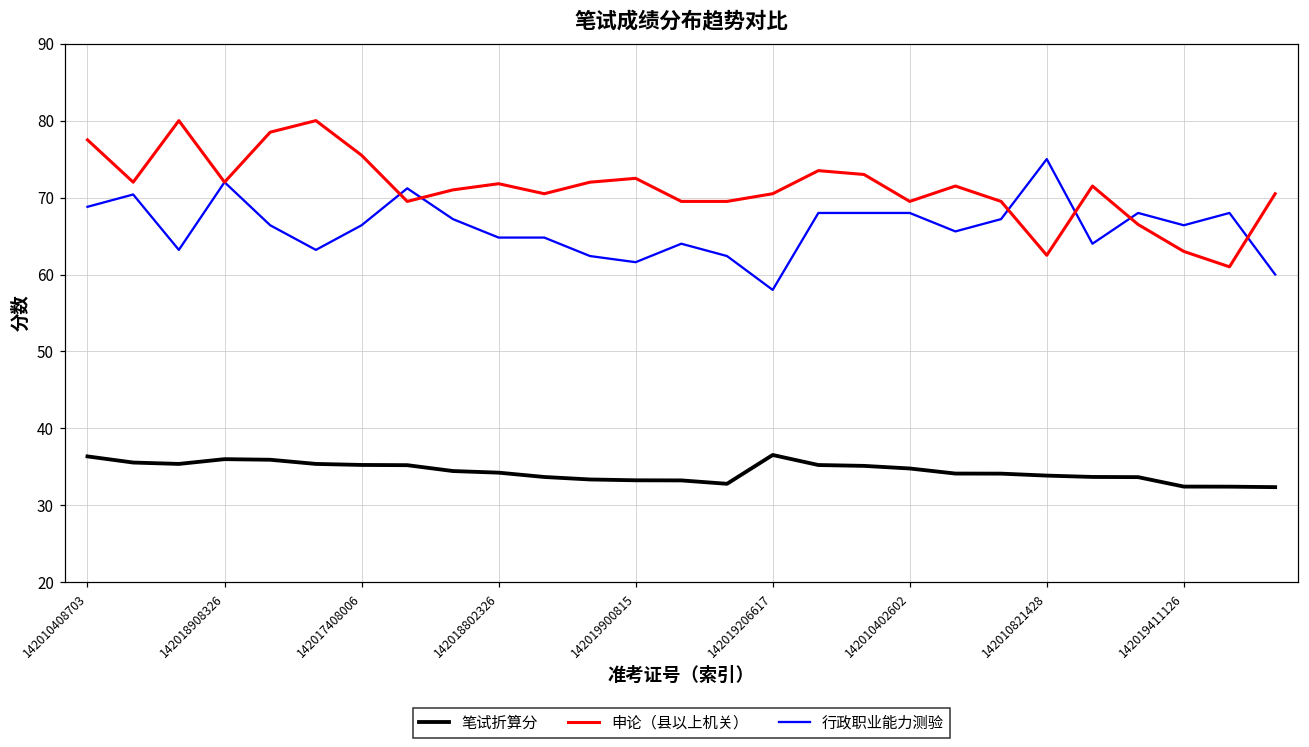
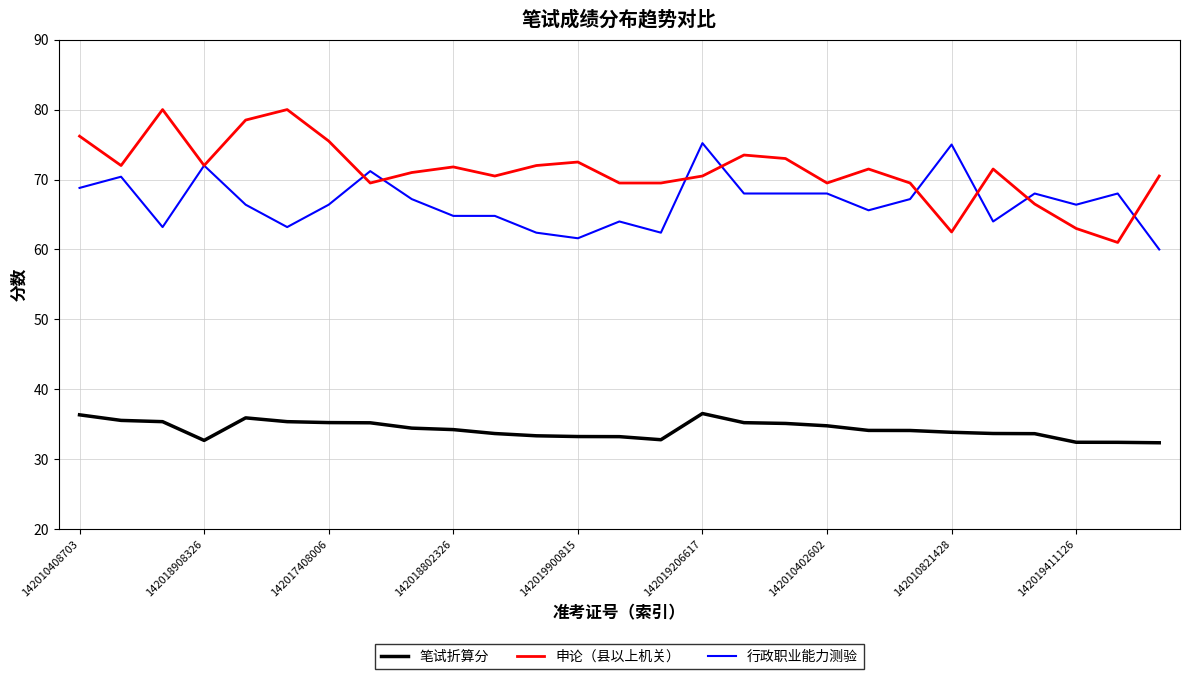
申论（县以上机关）, 142010408703: 78 -> 76
笔试折算分, 142018908326: 36 -> 33
行政职业能力测验, 142019206617: 58 -> 75
